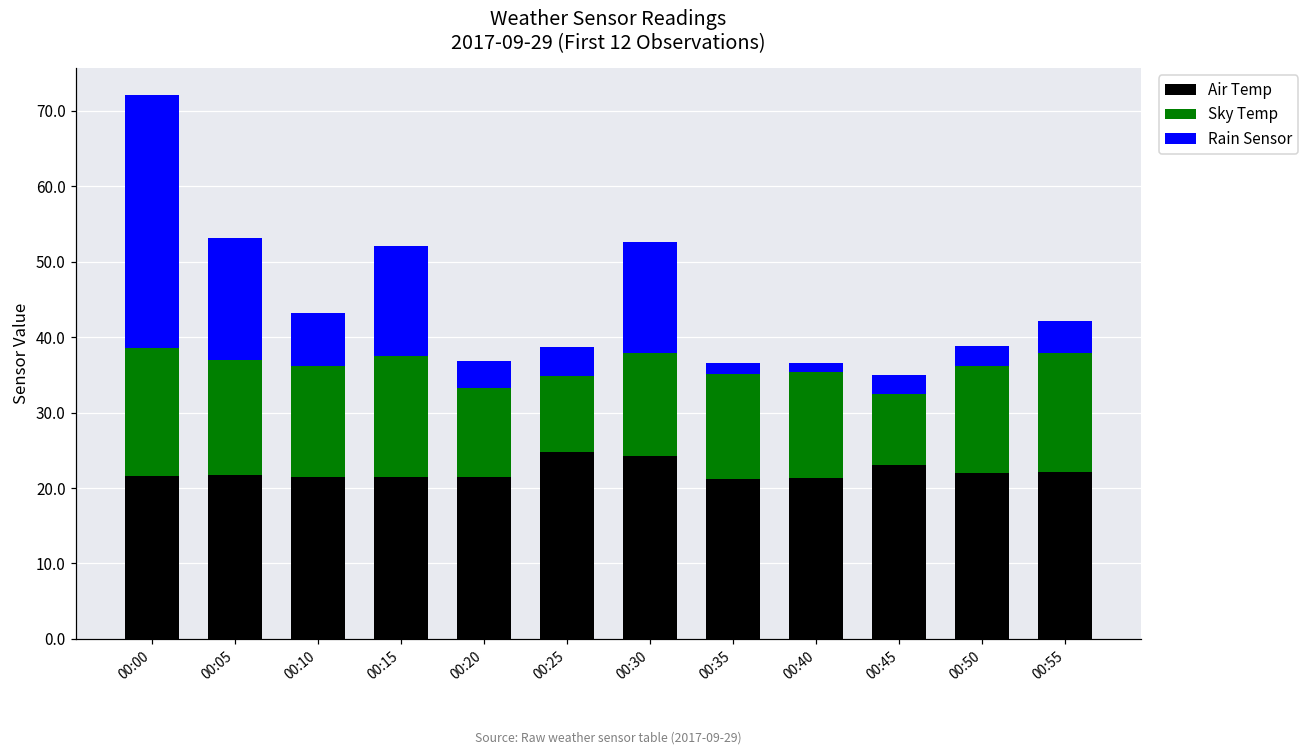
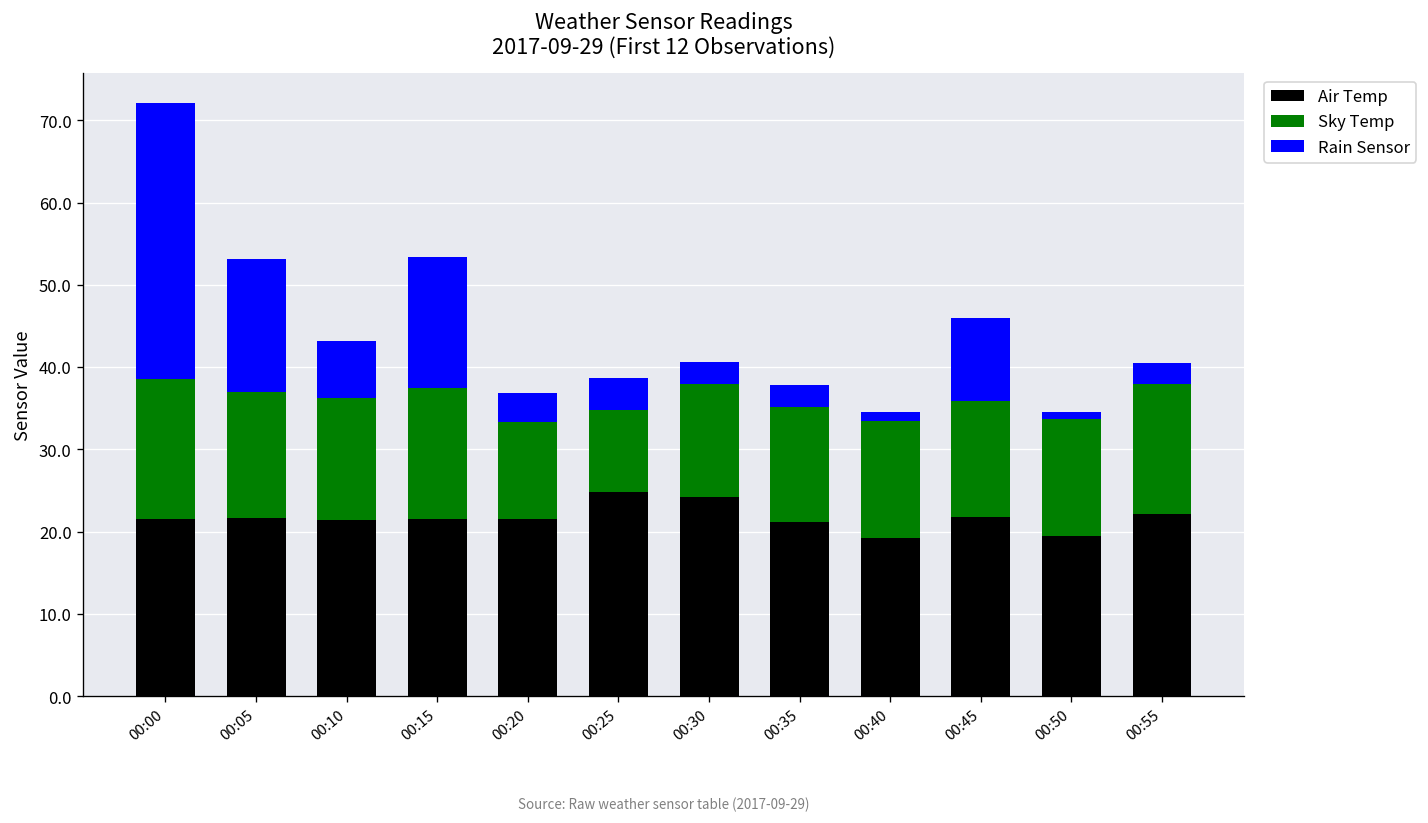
Rain Sensor, 00:15: 15 -> 16
Rain Sensor, 00:30: 15 -> 3
Rain Sensor, 00:35: 2 -> 3
Air Temp, 00:40: 21 -> 19
Air Temp, 00:45: 23 -> 22
Sky Temp, 00:45: 9 -> 14
Rain Sensor, 00:45: 3 -> 10
Air Temp, 00:50: 22 -> 20
Rain Sensor, 00:50: 3 -> 1
Rain Sensor, 00:55: 4 -> 3
